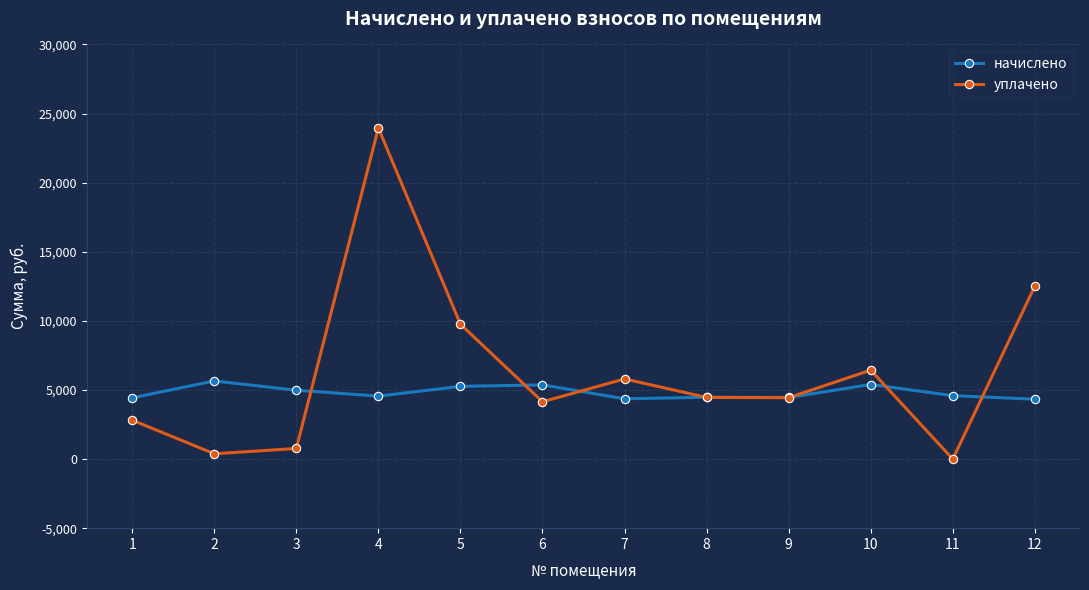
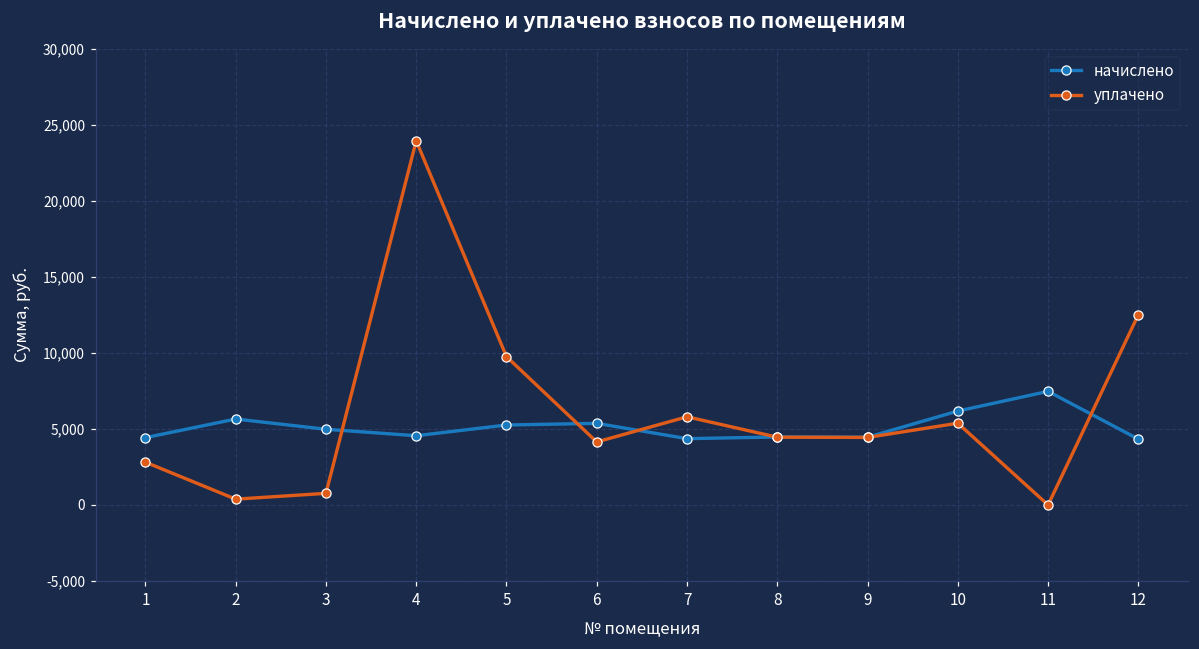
начислено, 10: 5,400 -> 6,200
уплачено, 10: 6,400 -> 5,400
начислено, 11: 4,600 -> 7,500
